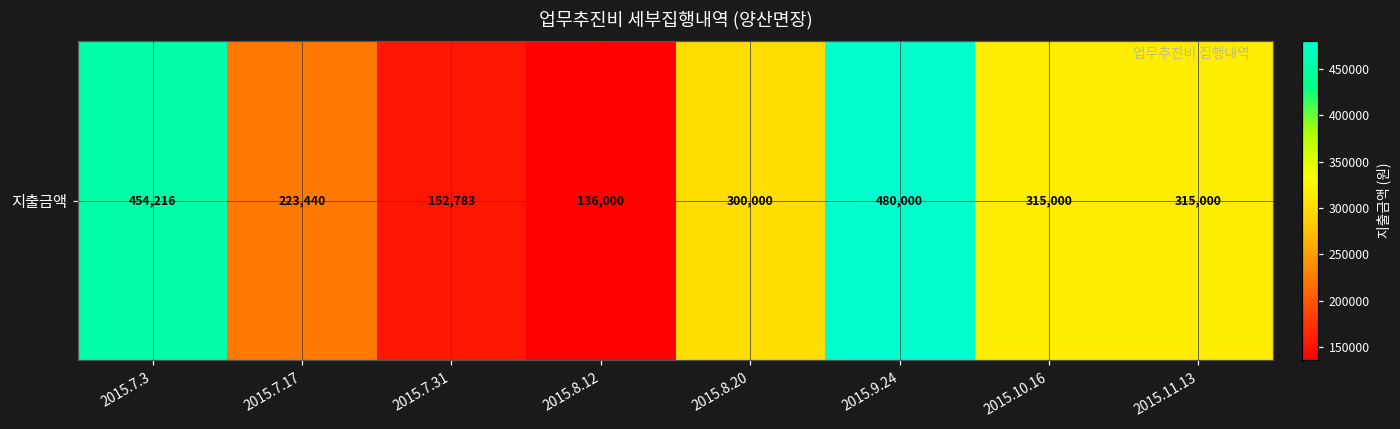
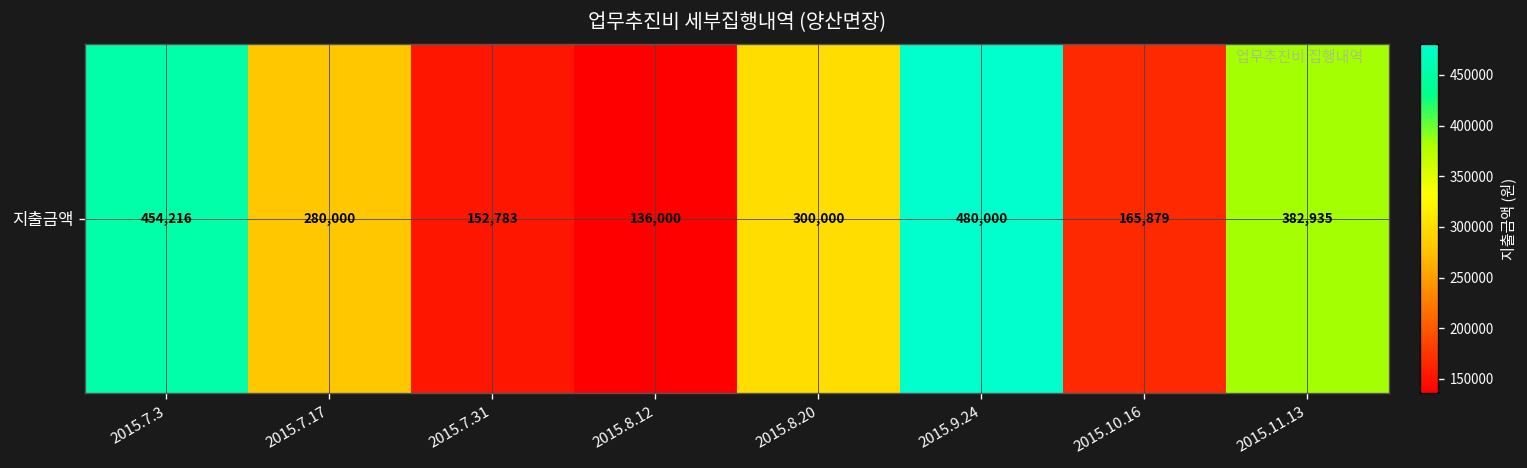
지출금액, 2015.7.17: 223,440 -> 280,000
지출금액, 2015.10.16: 315,000 -> 165,879
지출금액, 2015.11.13: 315,000 -> 382,935
